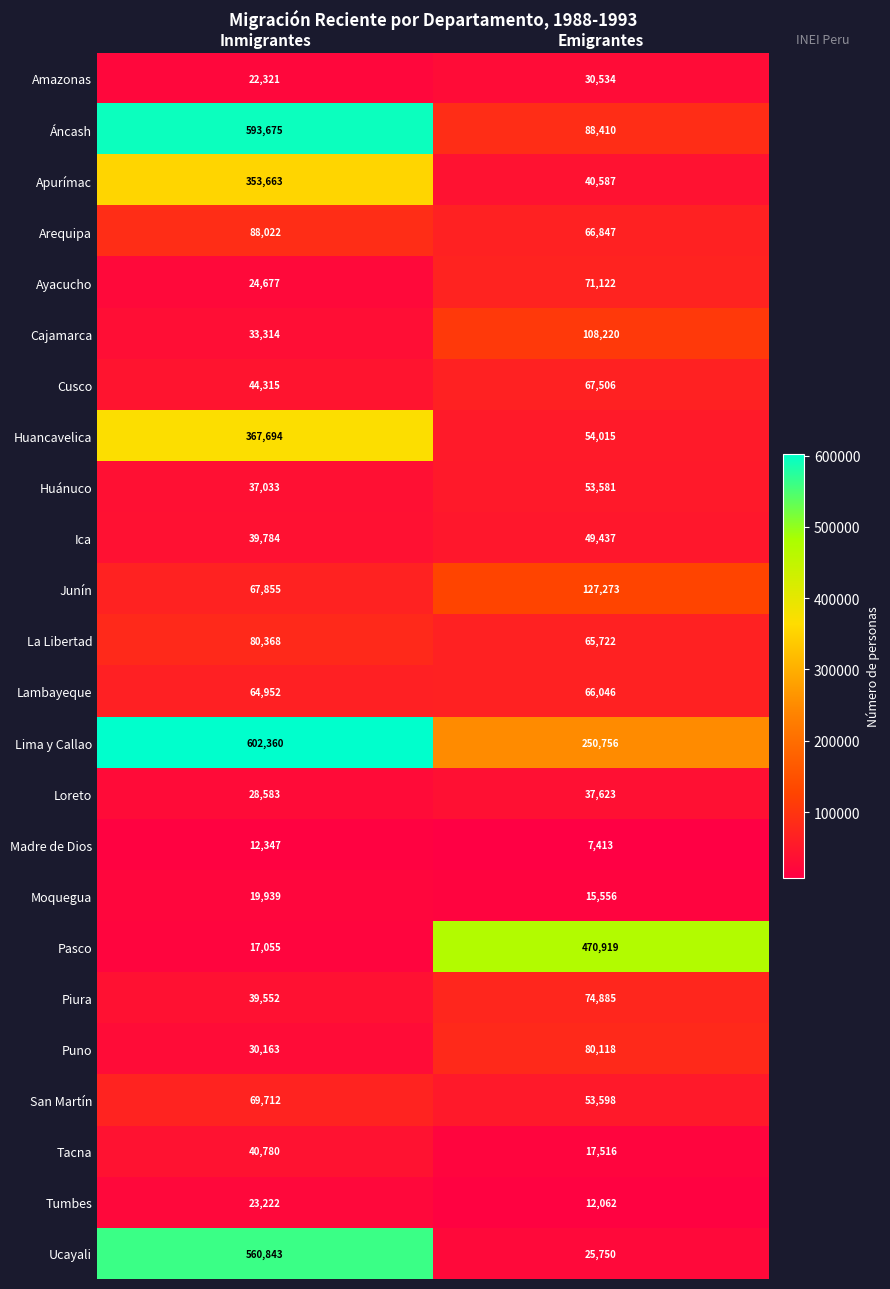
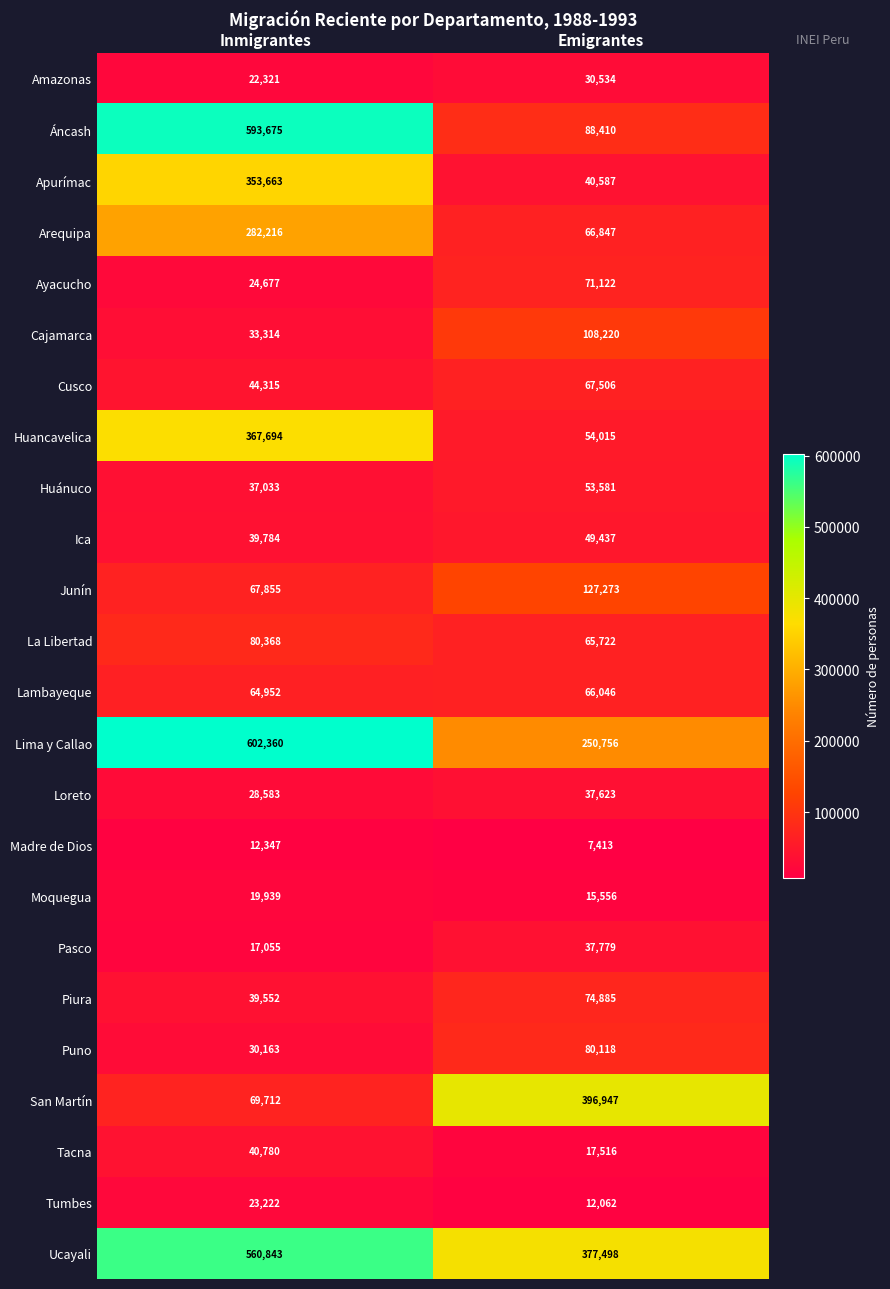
Arequipa, Inmigrantes: 88,022 -> 282,216
Pasco, Emigrantes: 470,919 -> 37,779
San Martín, Emigrantes: 53,598 -> 396,947
Ucayali, Emigrantes: 25,750 -> 377,498
